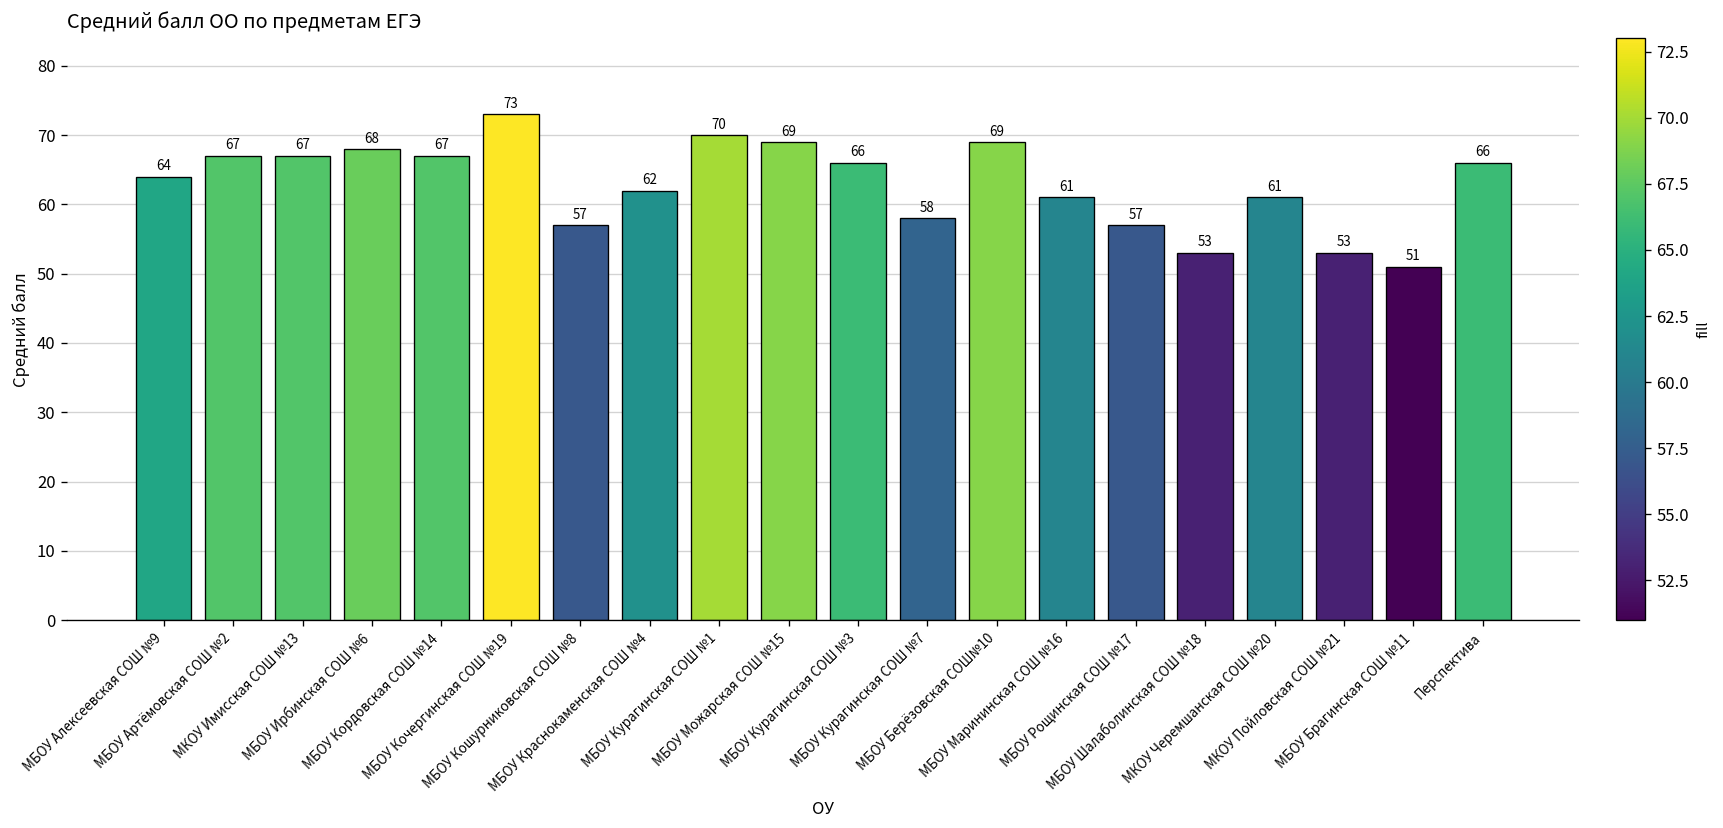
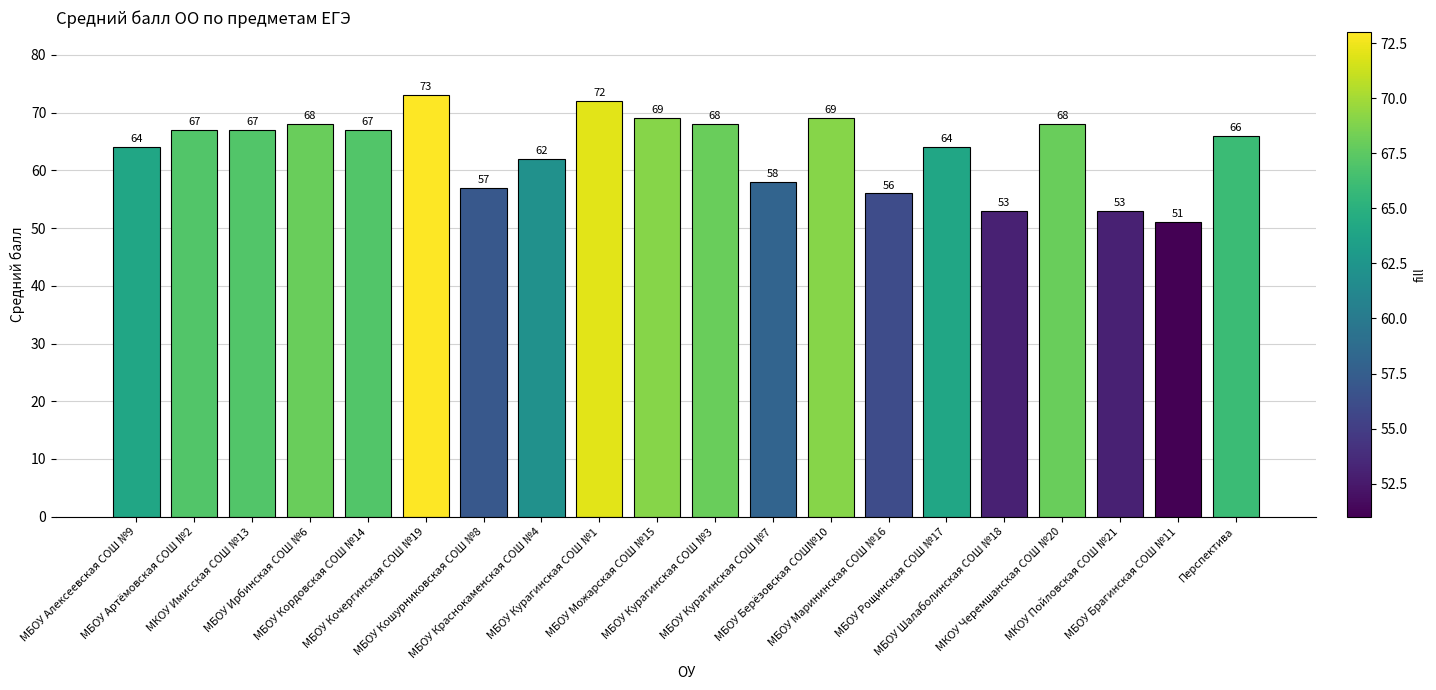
МБОУ Курагинская СОШ №1: 70 -> 72
МБОУ Курагинская СОШ №3: 66 -> 68
МБОУ Марининская СОШ №16: 61 -> 56
МБОУ Рощинская СОШ №17: 57 -> 64
МКОУ Черемшанская СОШ №20: 61 -> 68
